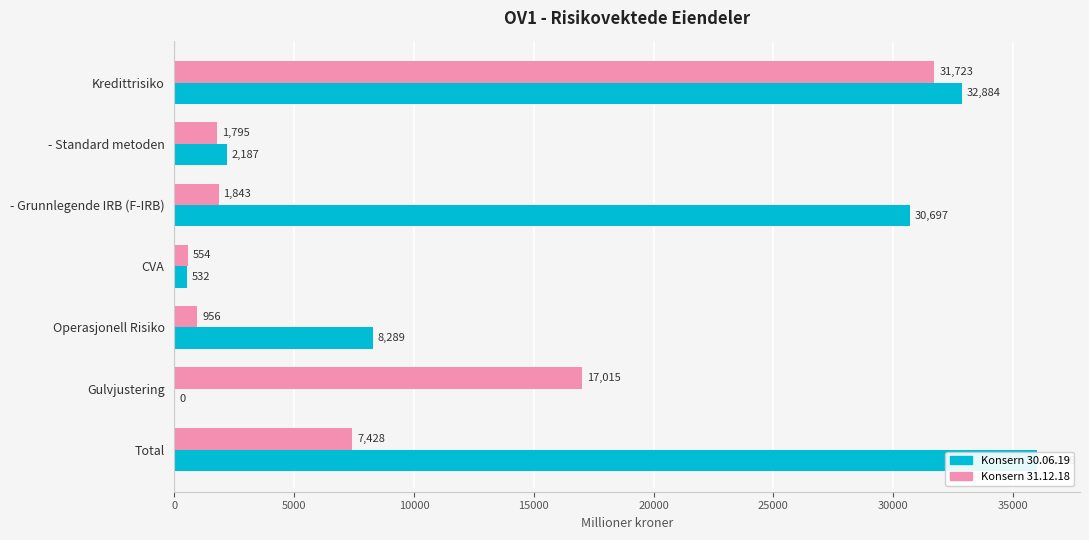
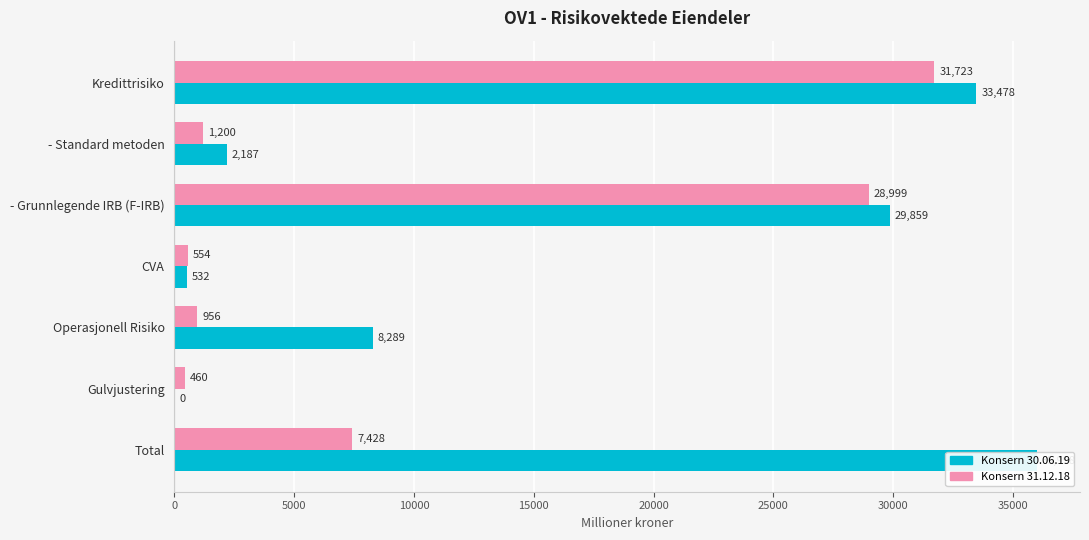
Konsern 30.06.19, Kredittrisiko: 32,884 -> 33,478
Konsern 31.12.18, - Standard metoden: 1,795 -> 1,200
Konsern 31.12.18, - Grunnlegende IRB (F-IRB): 1,843 -> 28,999
Konsern 30.06.19, - Grunnlegende IRB (F-IRB): 30,697 -> 29,859
Konsern 31.12.18, Gulvjustering: 17,015 -> 460
